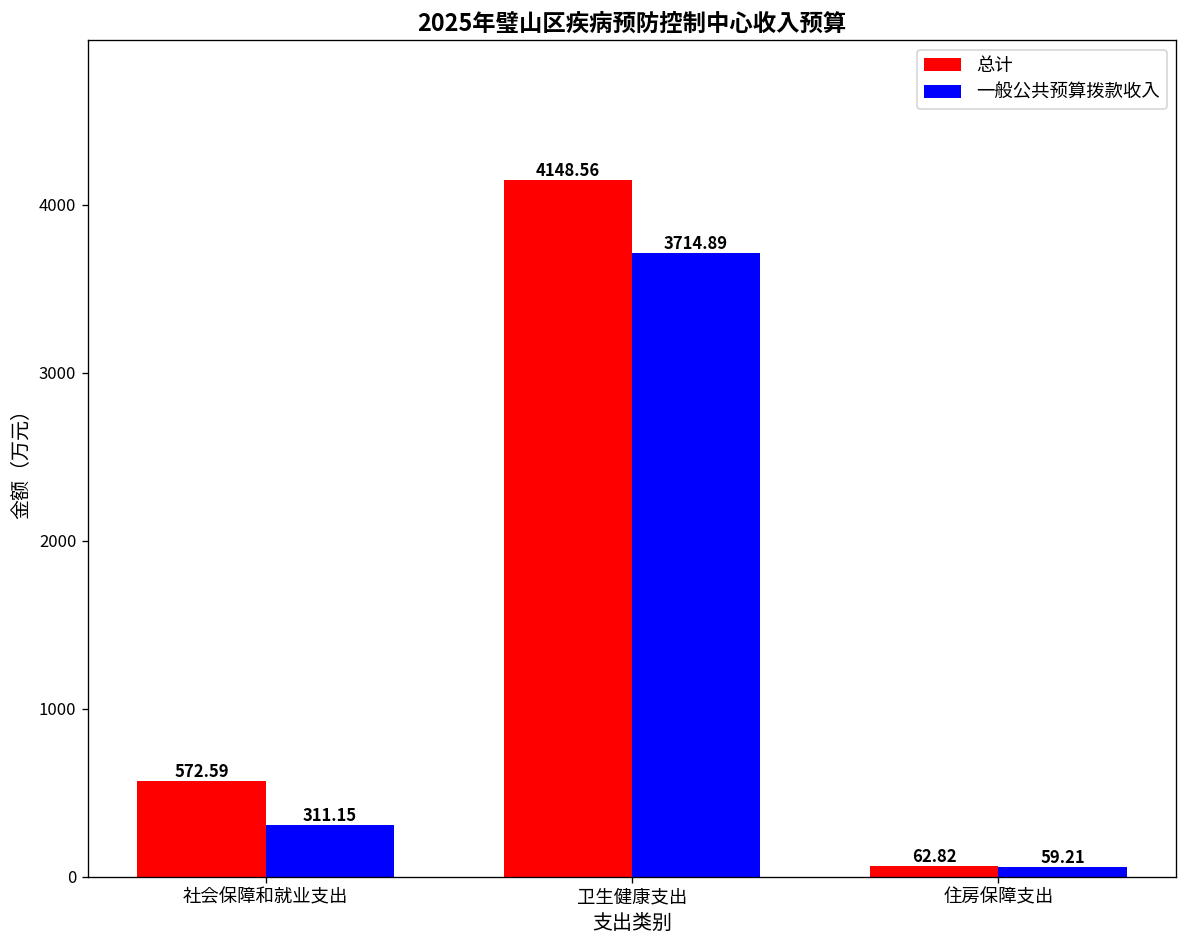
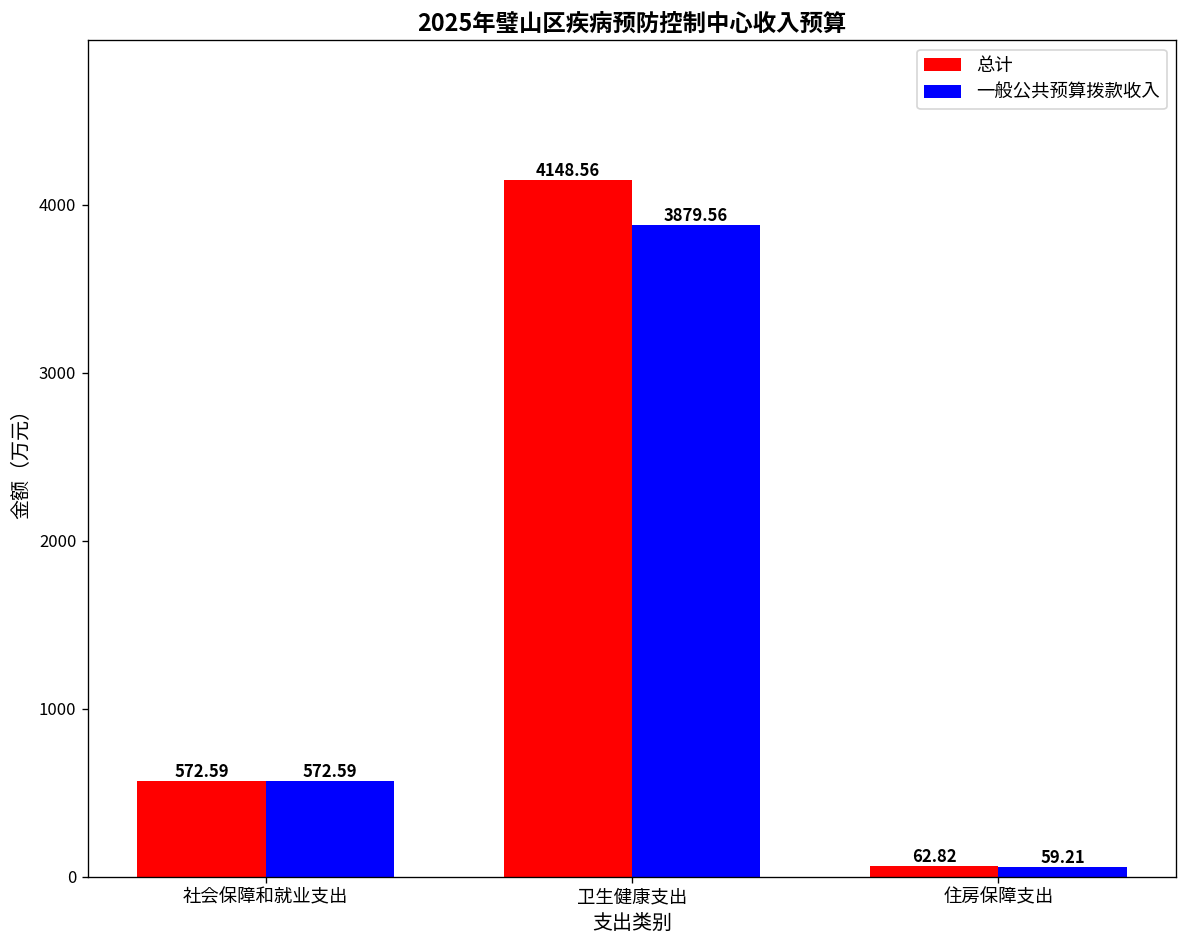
一般公共预算拨款收入, 社会保障和就业支出: 311.15 -> 572.59
一般公共预算拨款收入, 卫生健康支出: 3714.89 -> 3879.56
